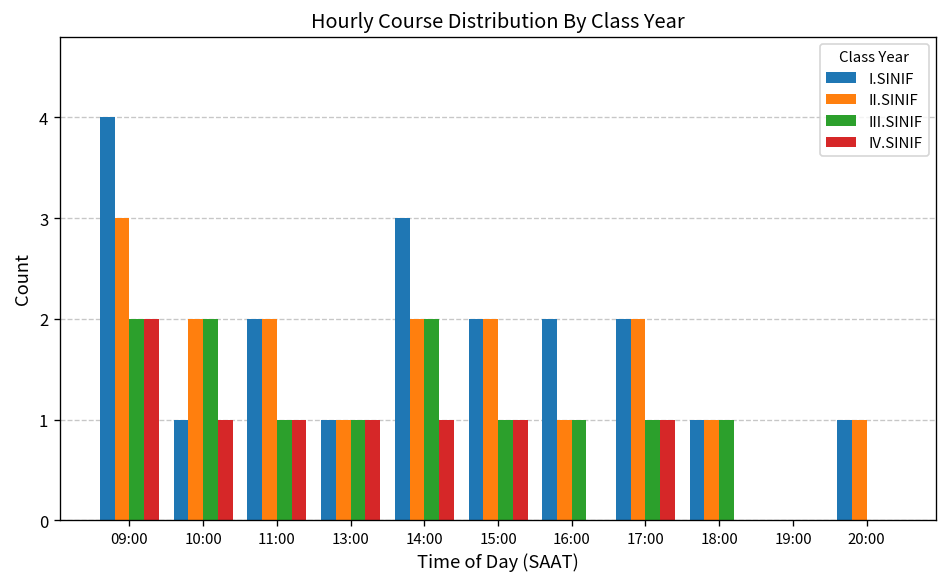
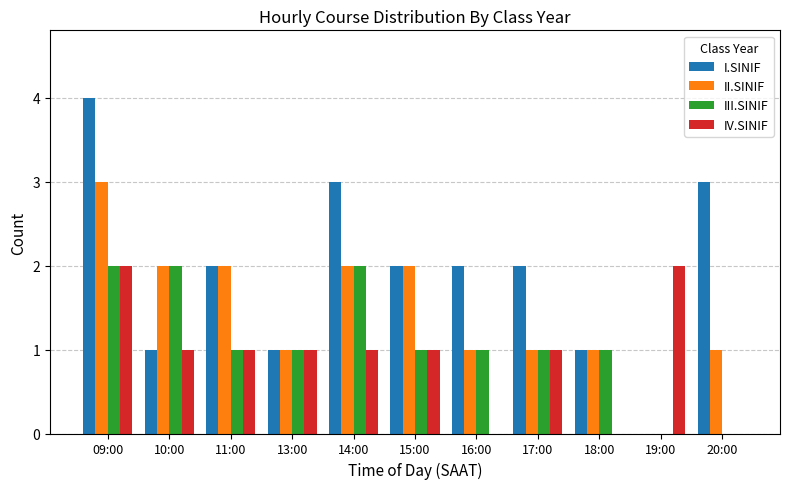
II.SINIF, 17:00: 2 -> 1
IV.SINIF, 19:00: 0 -> 2
I.SINIF, 20:00: 1 -> 3
